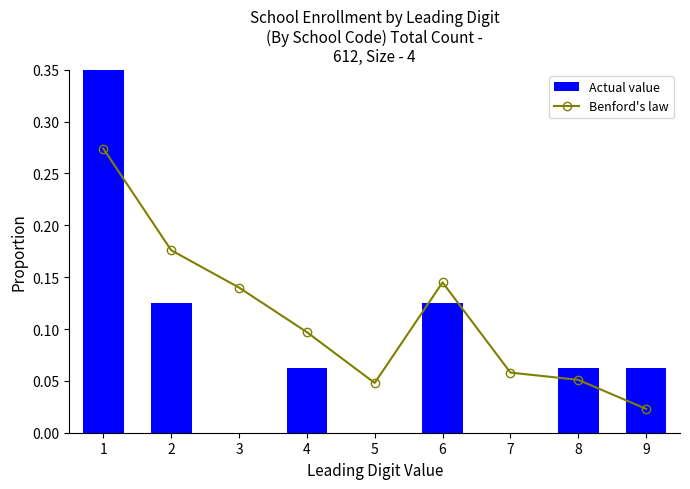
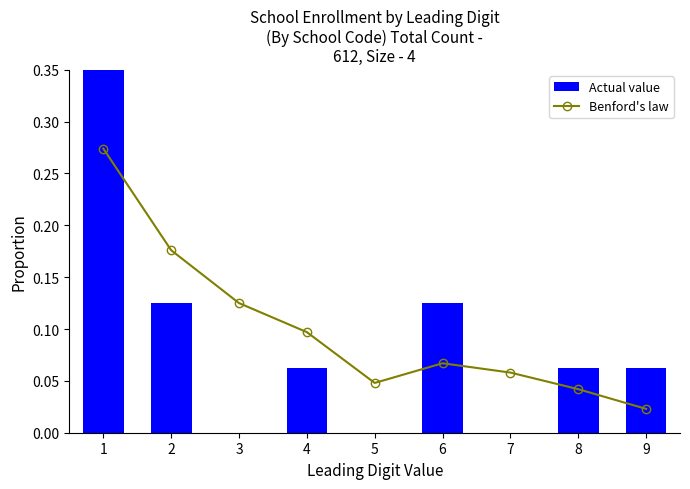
Benford's law, 3: 0.140 -> 0.125
Benford's law, 6: 0.145 -> 0.067
Benford's law, 8: 0.051 -> 0.042
